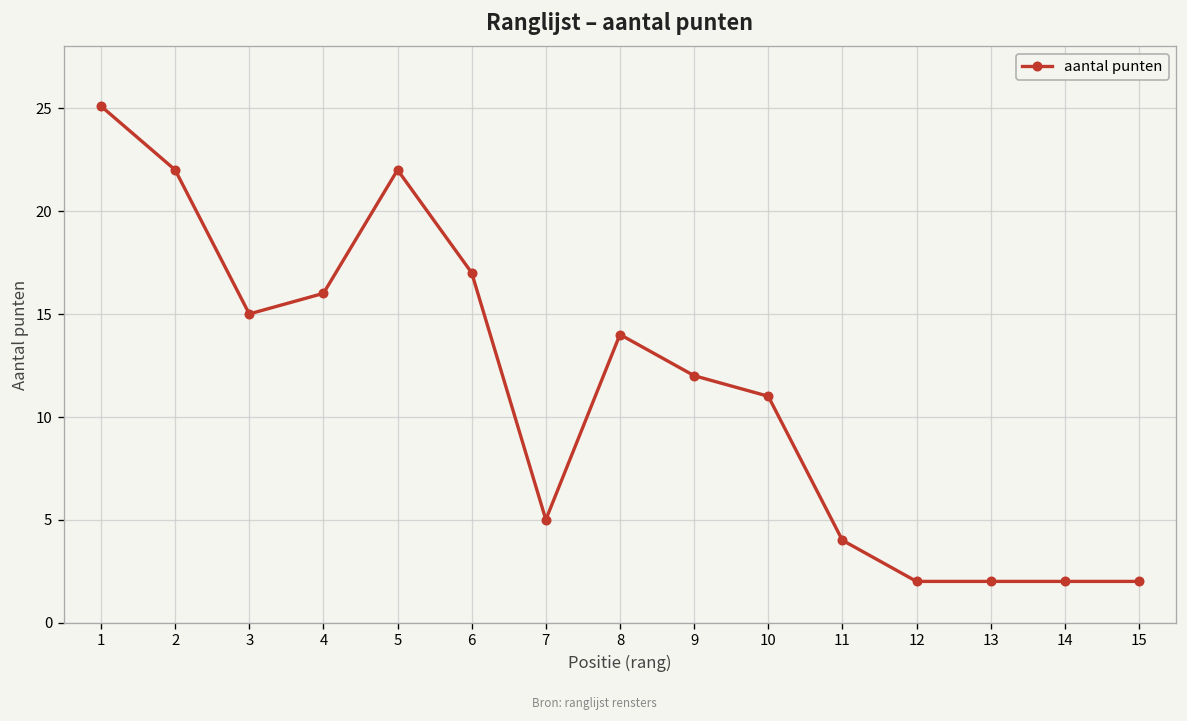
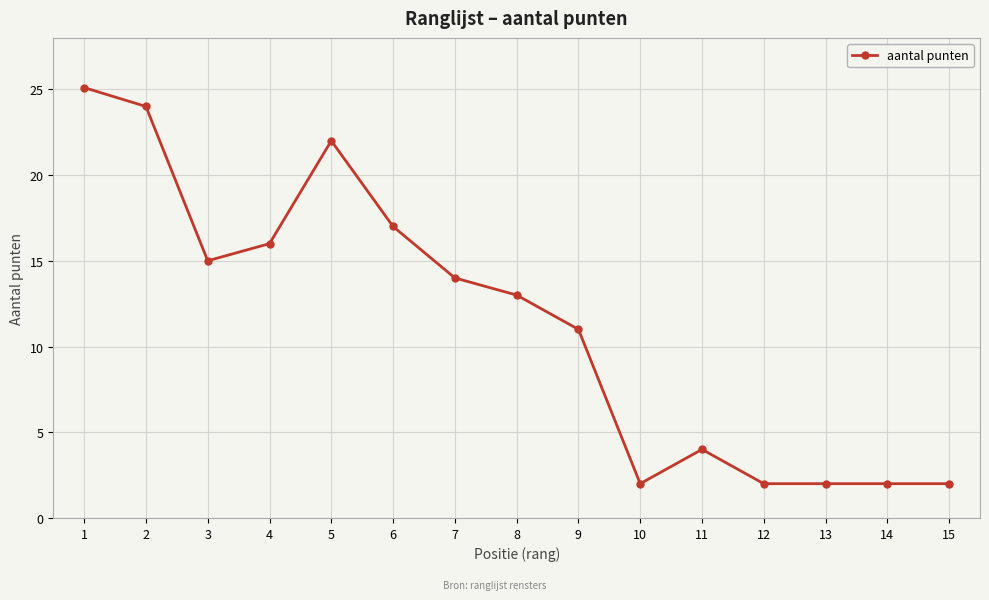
2: 22 -> 24
7: 5 -> 14
8: 14 -> 13
9: 12 -> 11
10: 11 -> 2
